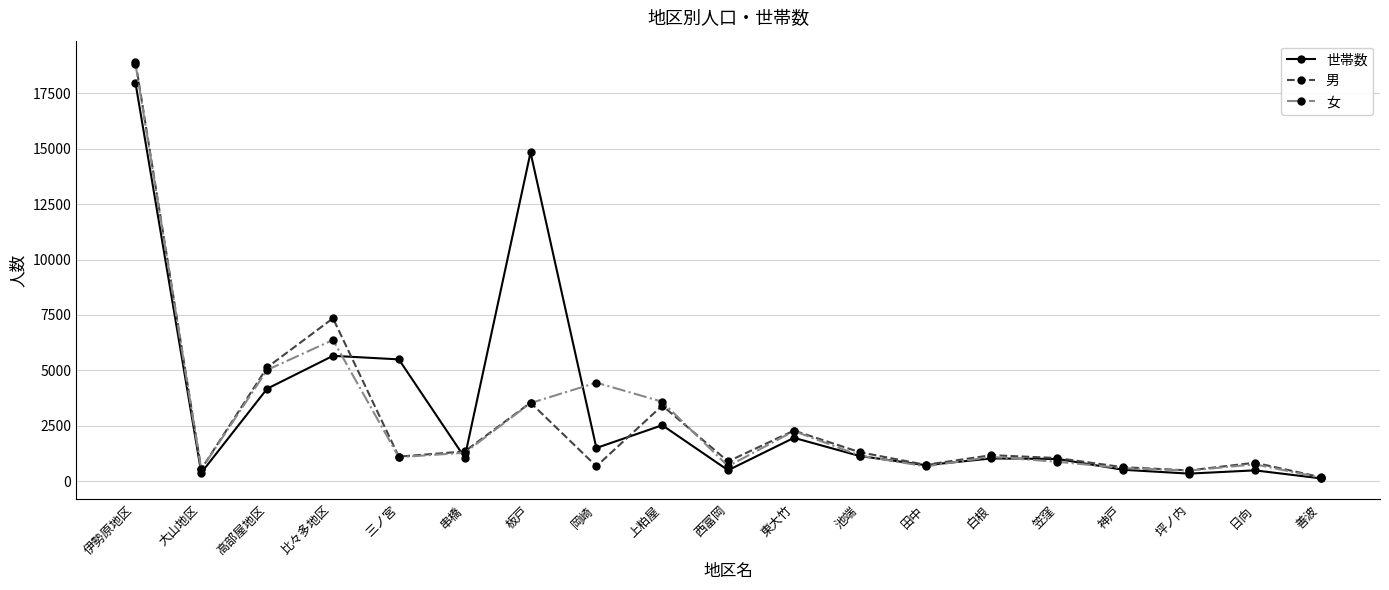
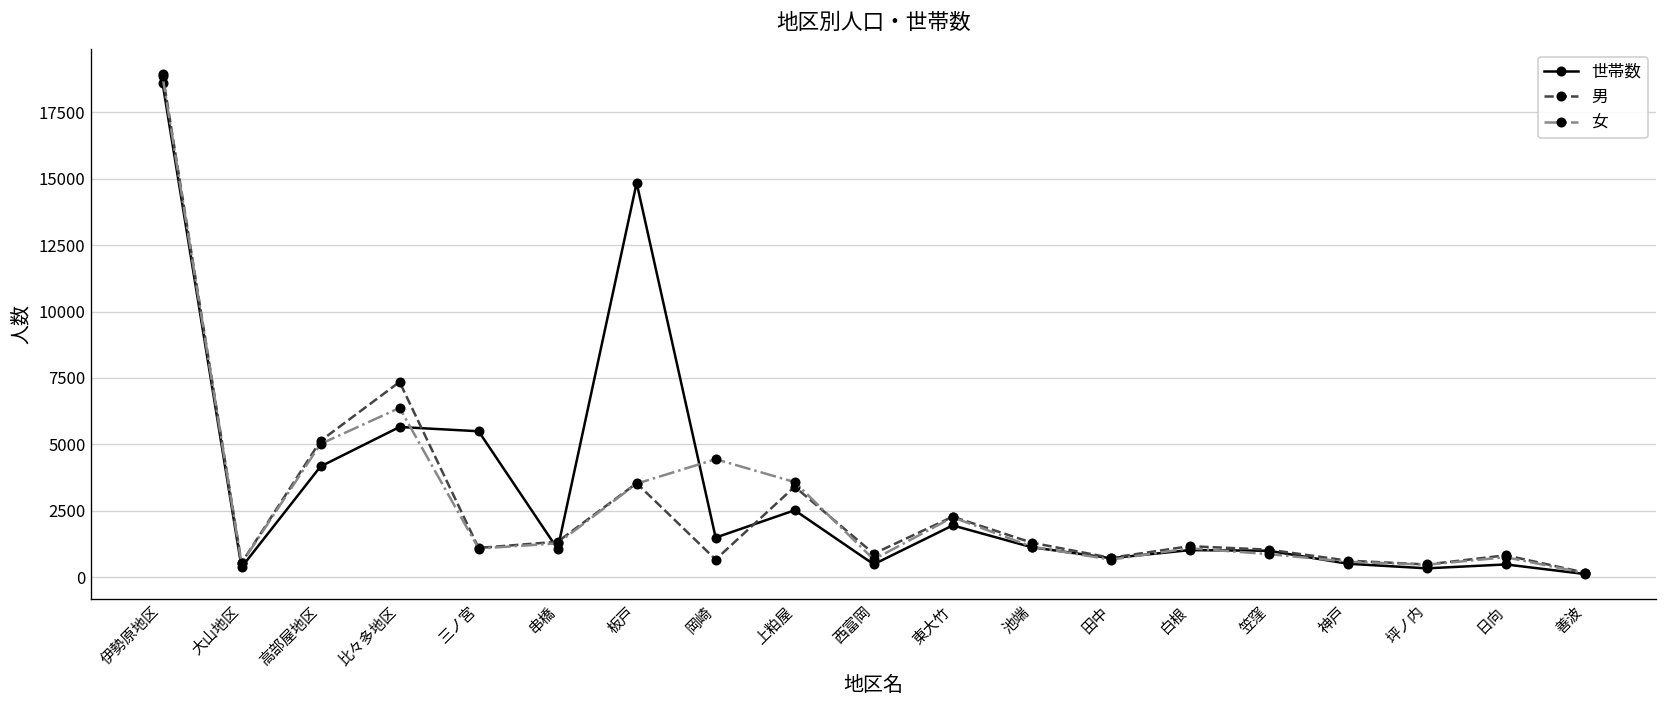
世帯数, 伊勢原地区: 18000 -> 18600
